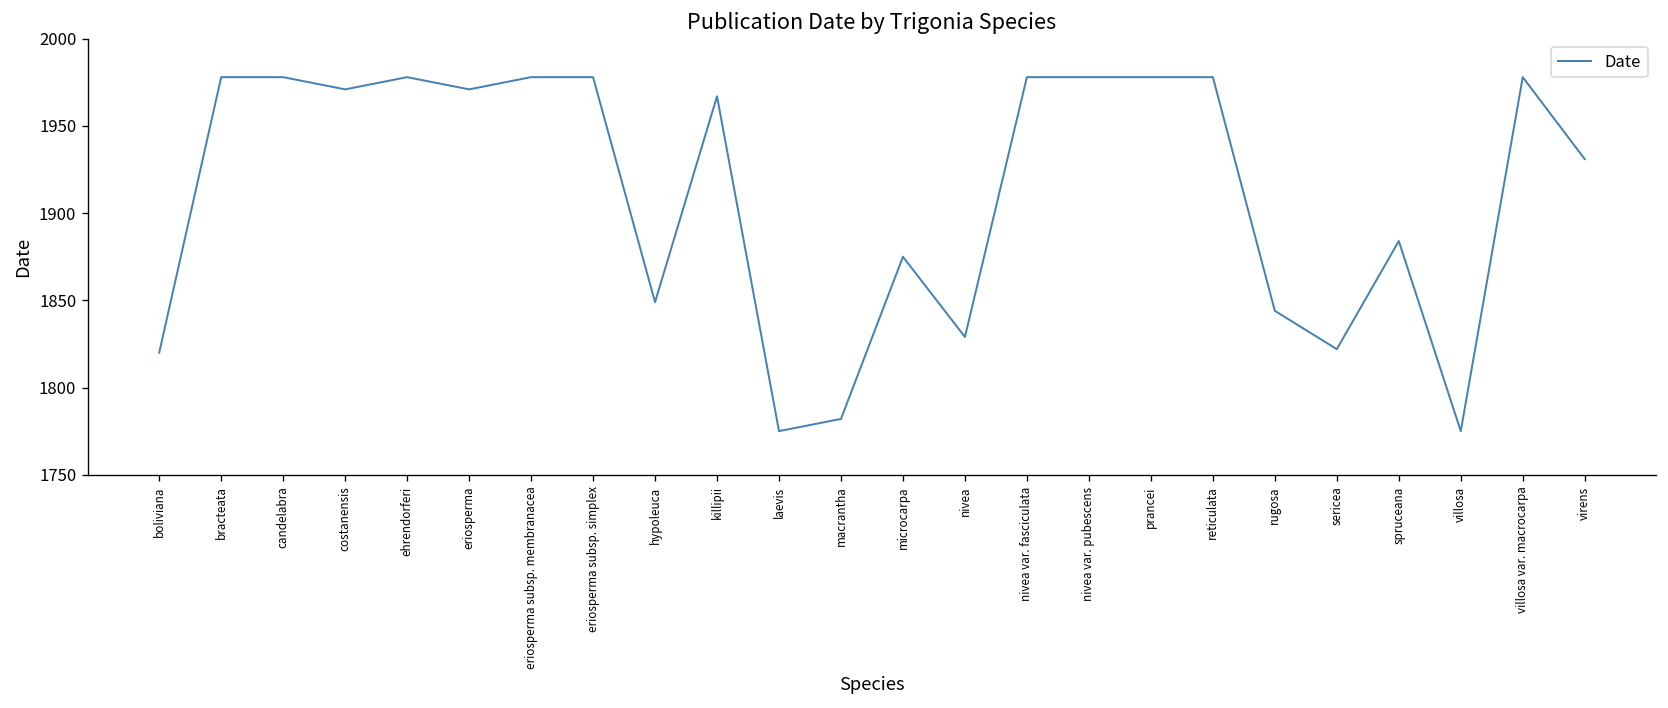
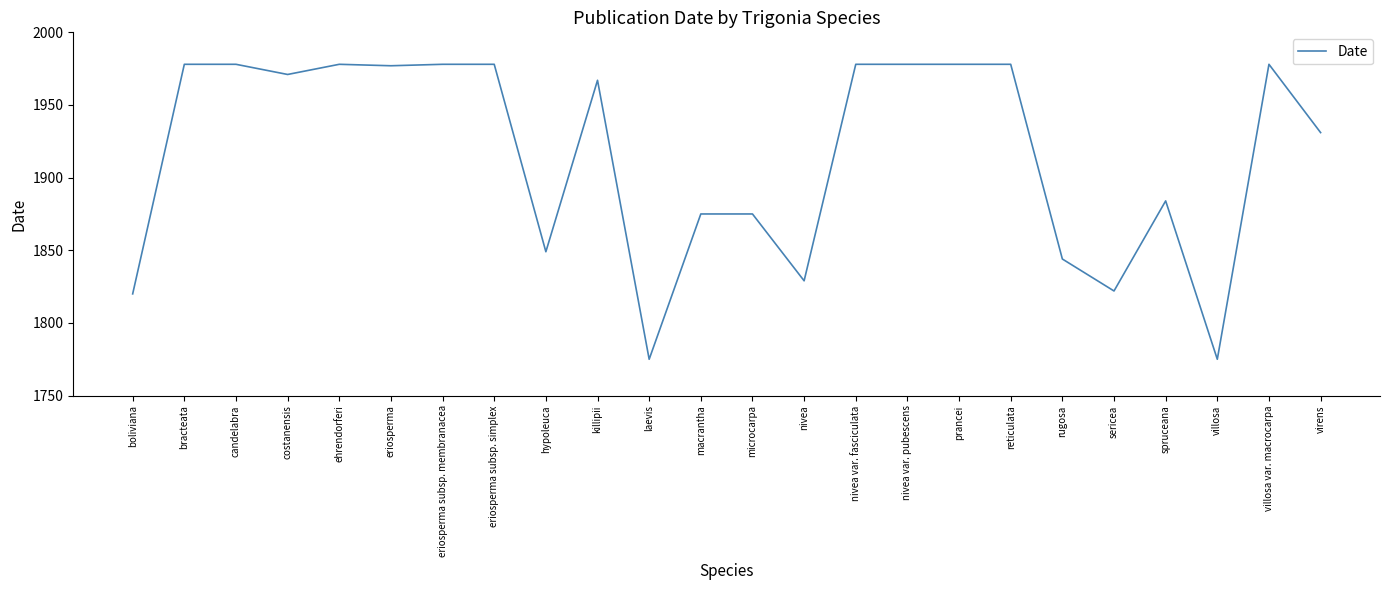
eriosperma: 1971 -> 1977
macrantha: 1782 -> 1875
